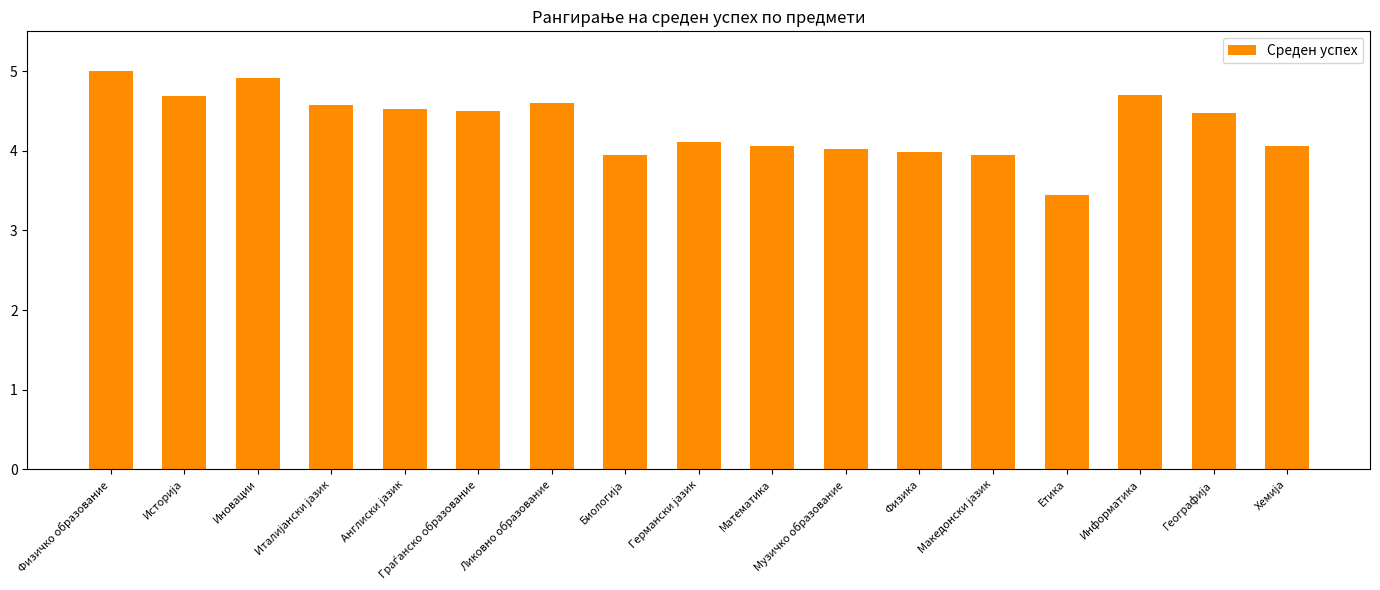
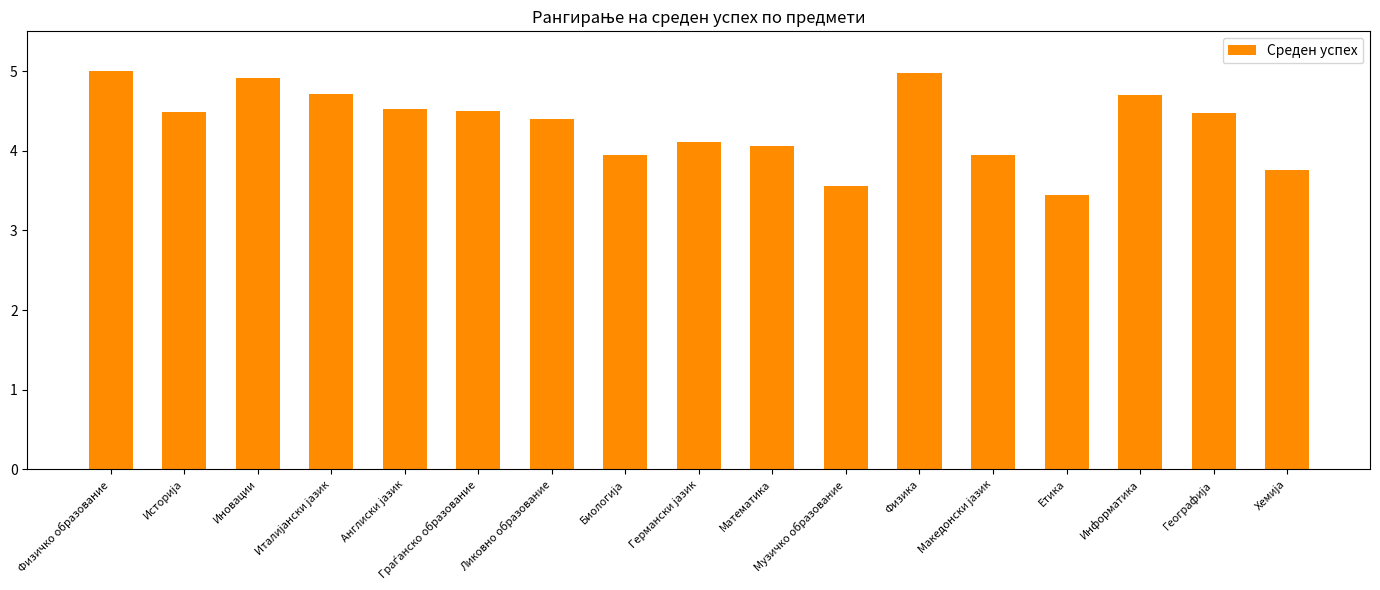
Историја: 4.7 -> 4.5
Италијански јазик: 4.6 -> 4.7
Ликовно образование: 4.6 -> 4.4
Музичко образование: 4.0 -> 3.6
Физика: 4.0 -> 5.0
Хемија: 4.1 -> 3.8
